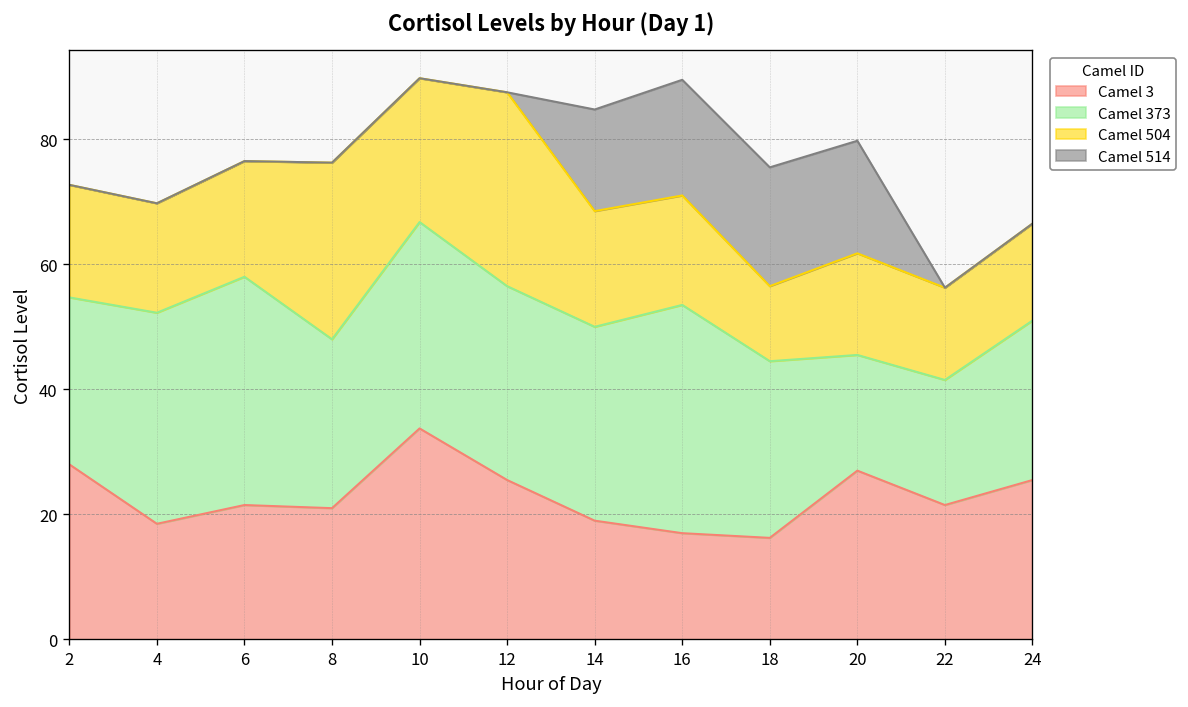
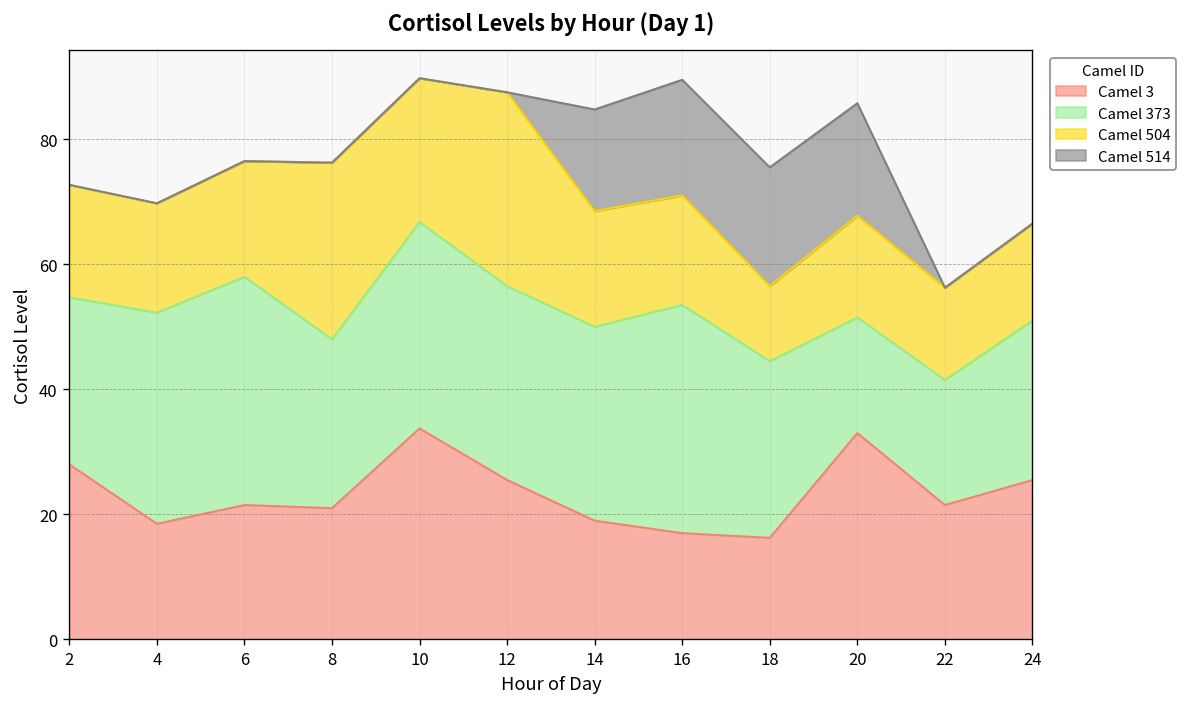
Camel 3, 20: 27 -> 33
